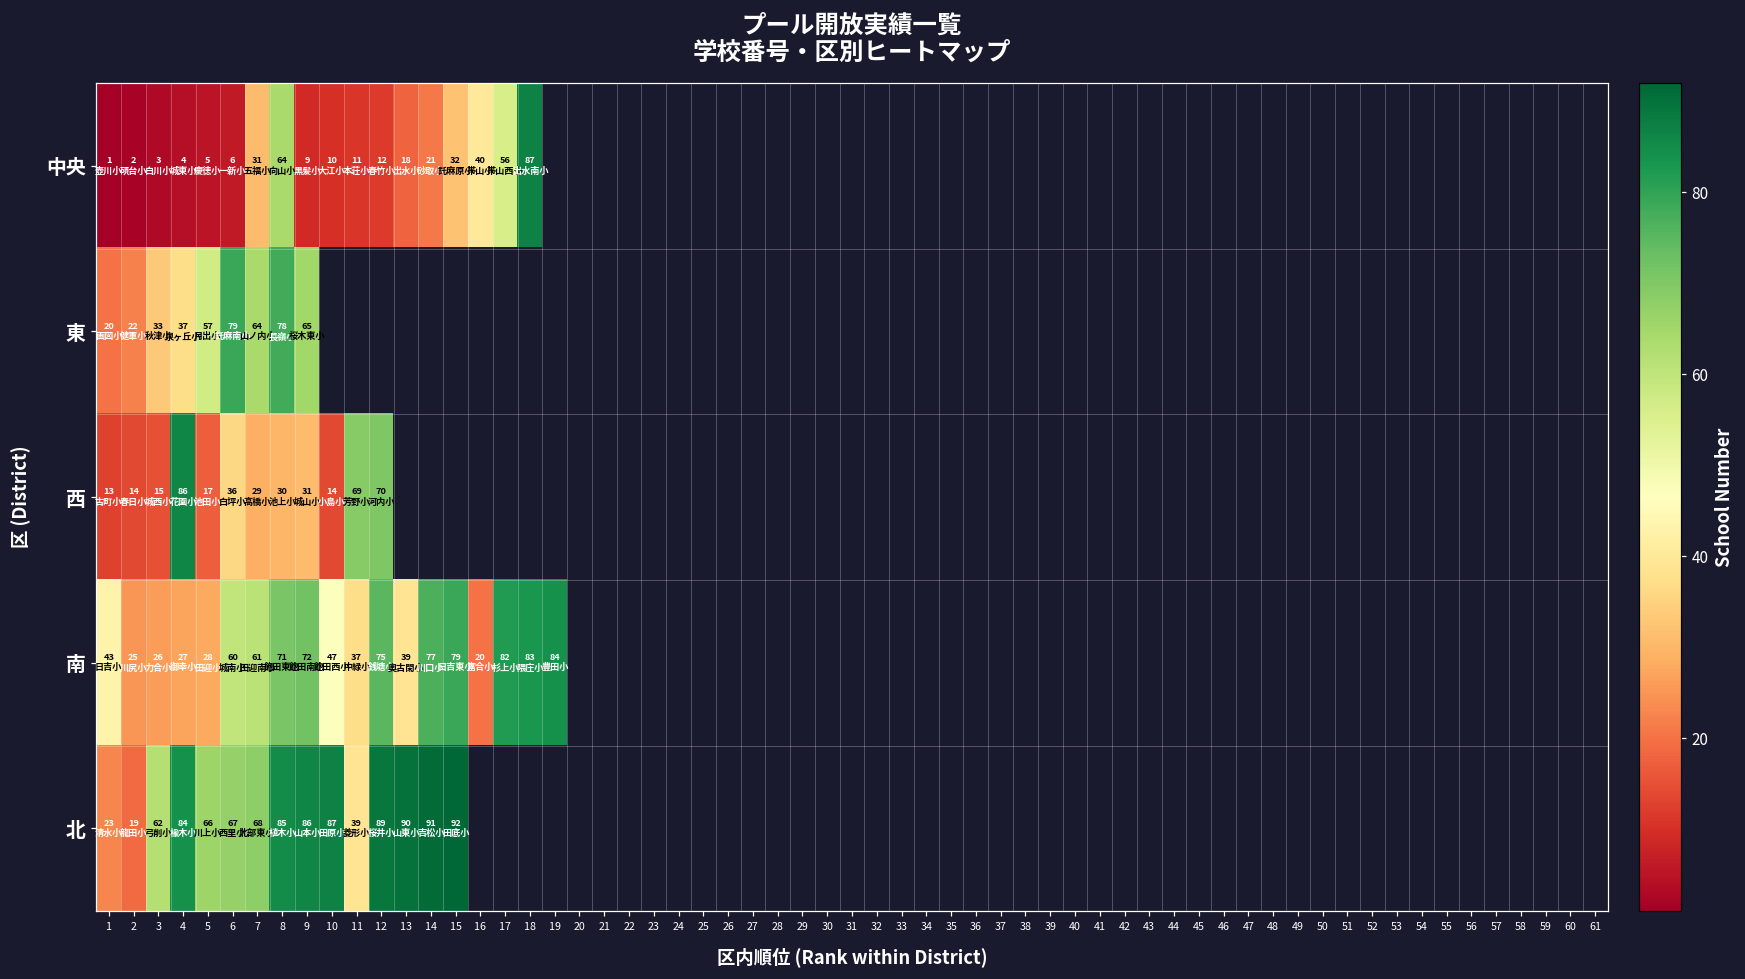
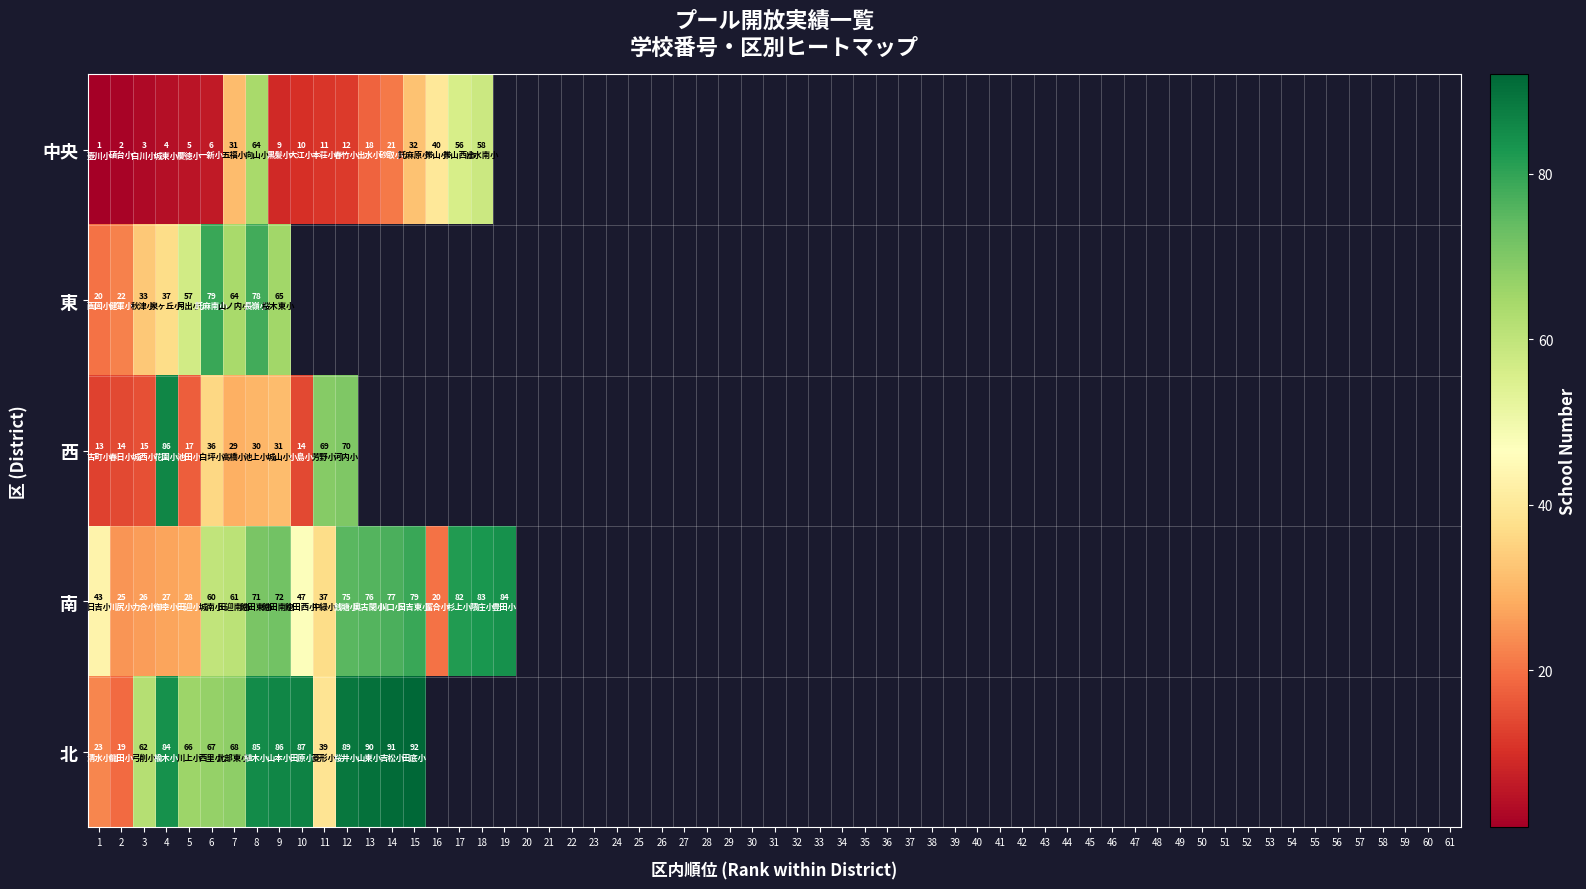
中央, 18: 87 -> 58
南, 13: 39 -> 76
